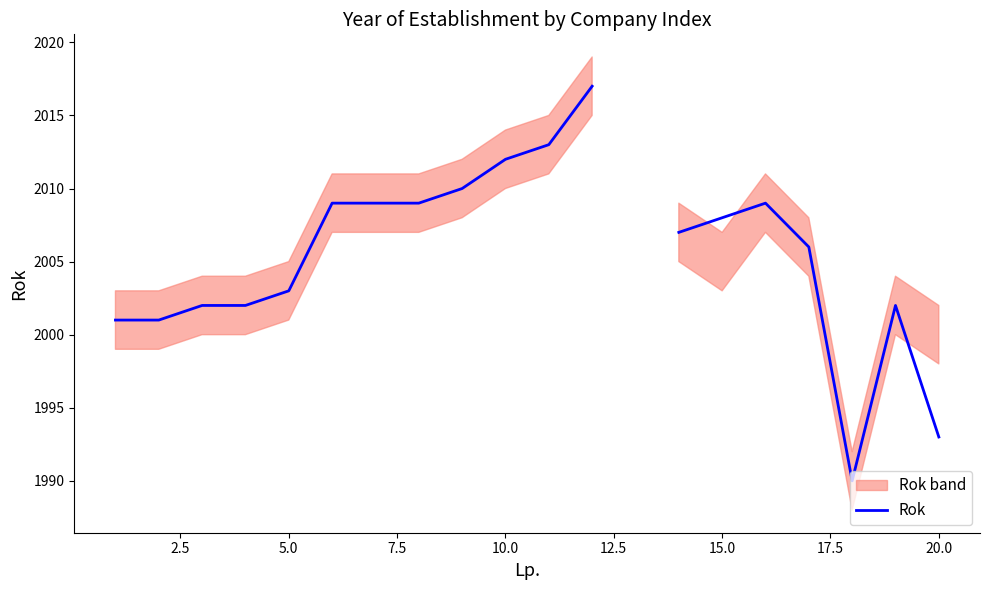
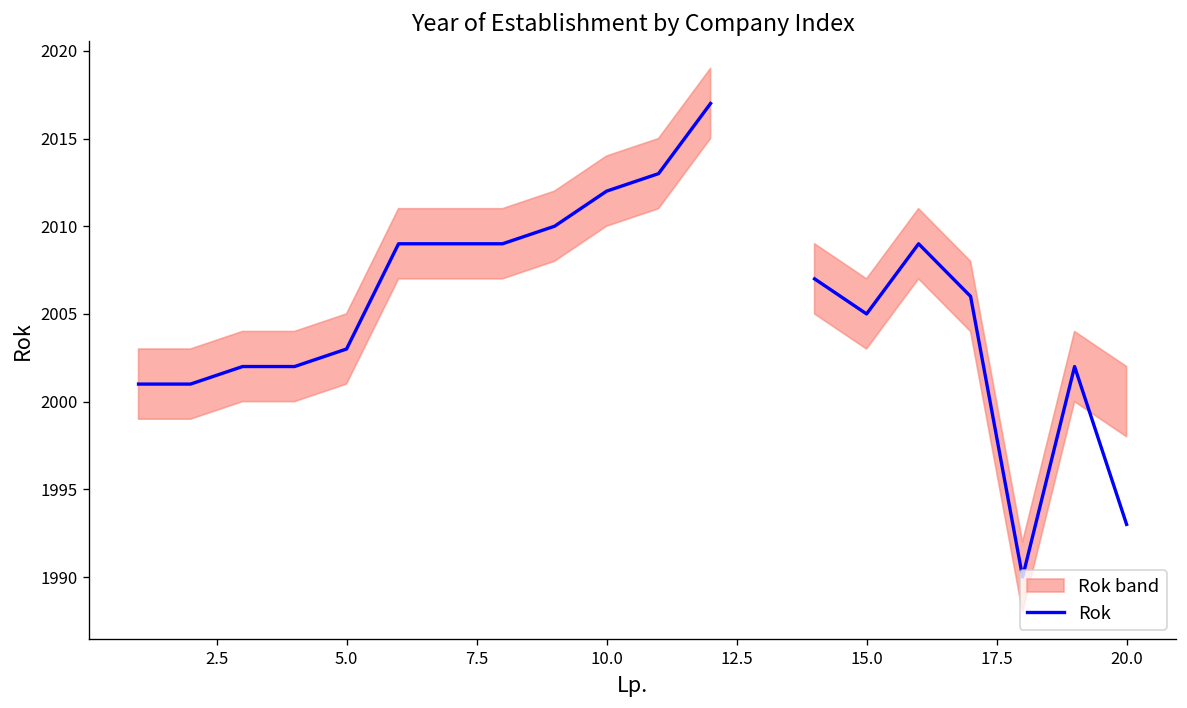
15.0: 2008 -> 2005
